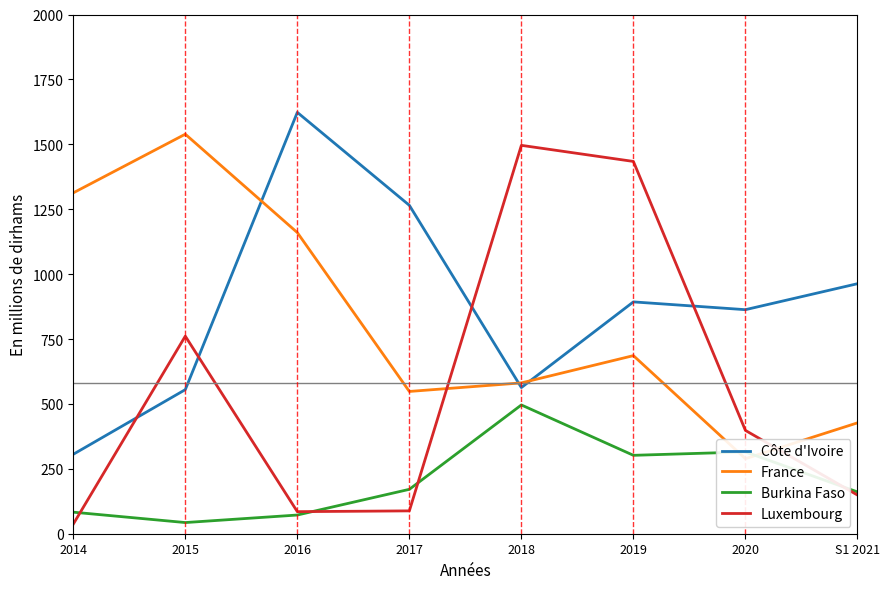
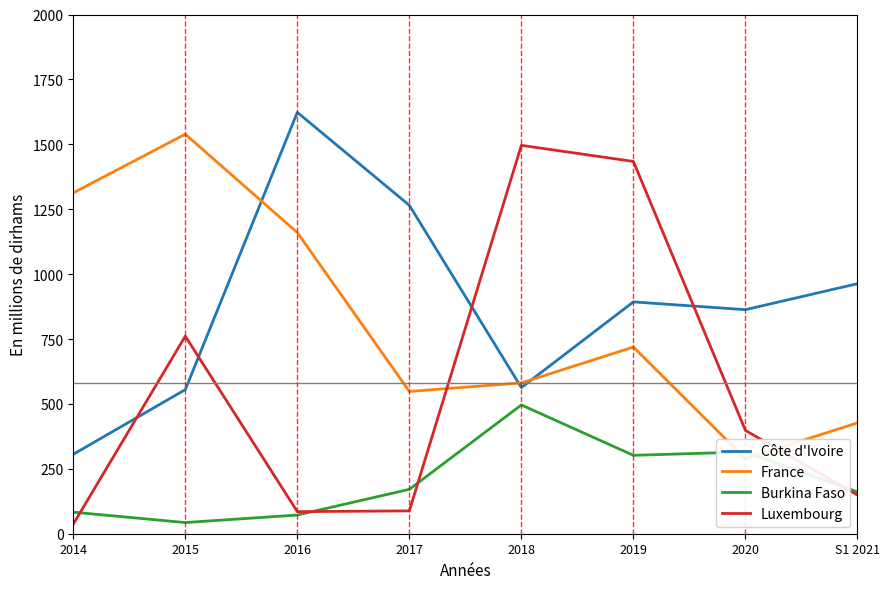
France, 2019: 690 -> 720
